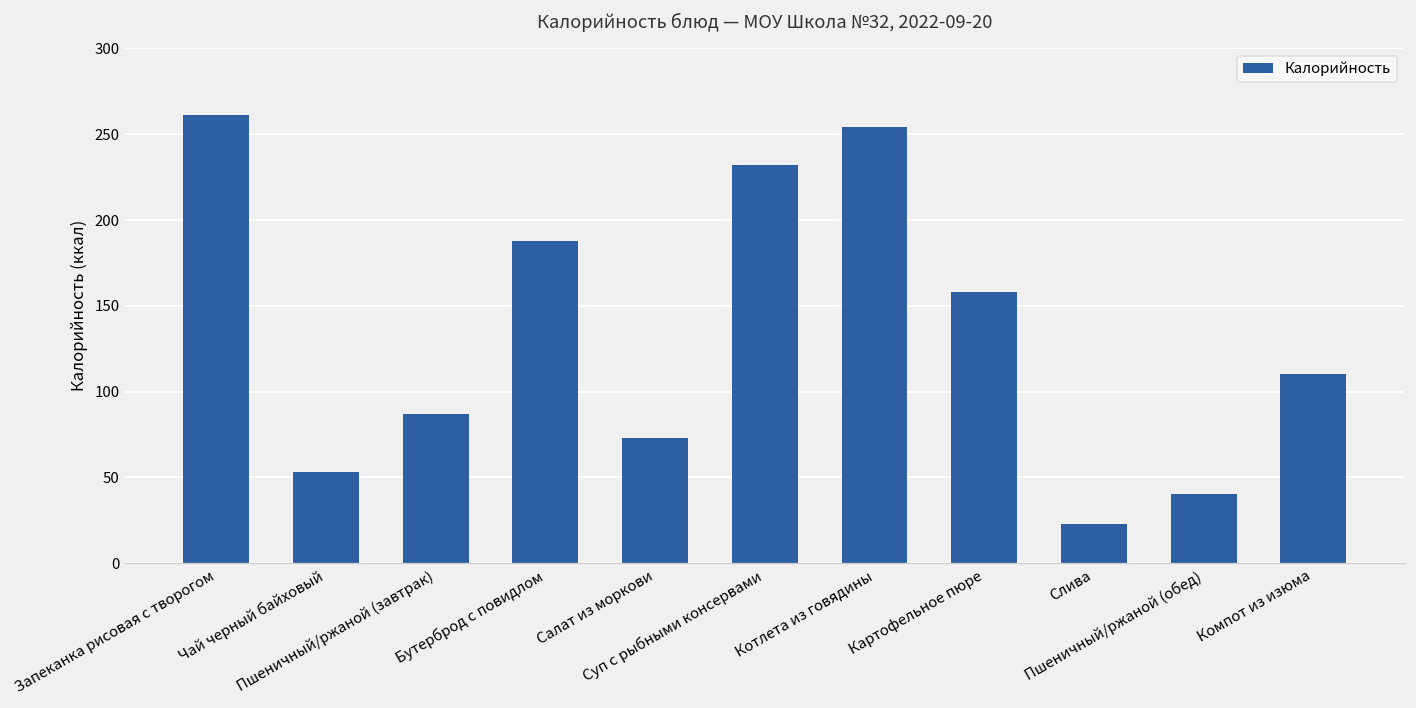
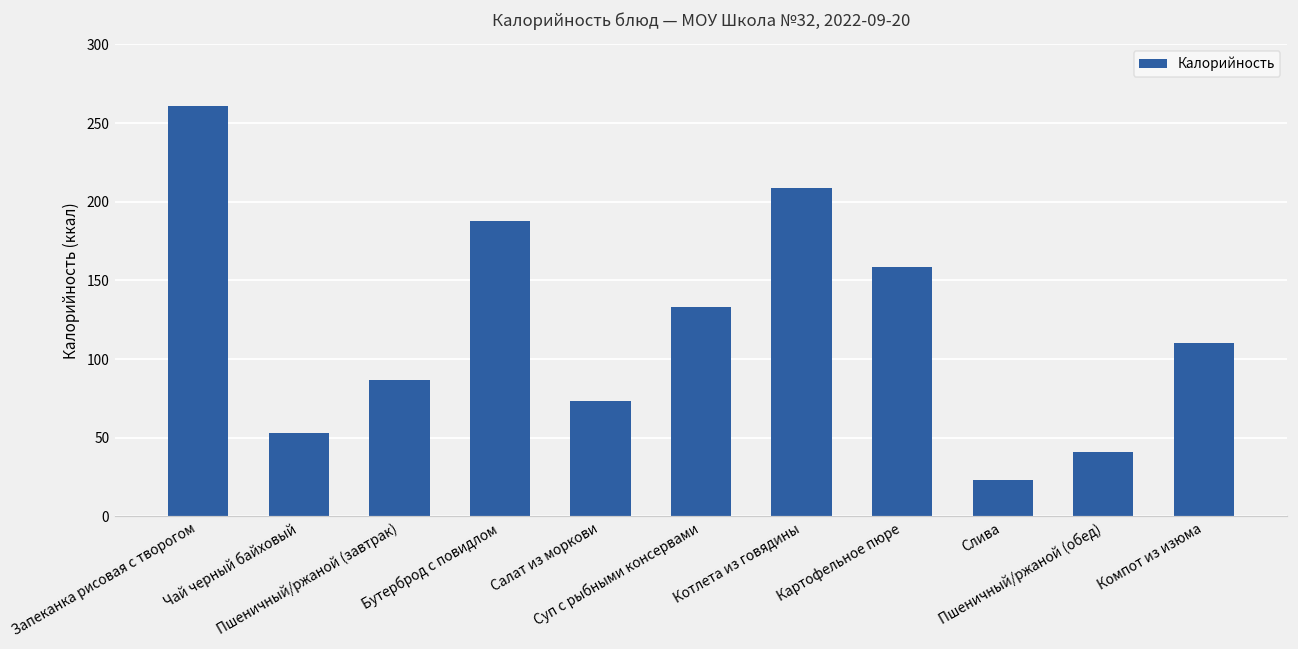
Суп с рыбными консервами: 232 -> 133
Котлета из говядины: 254 -> 209
